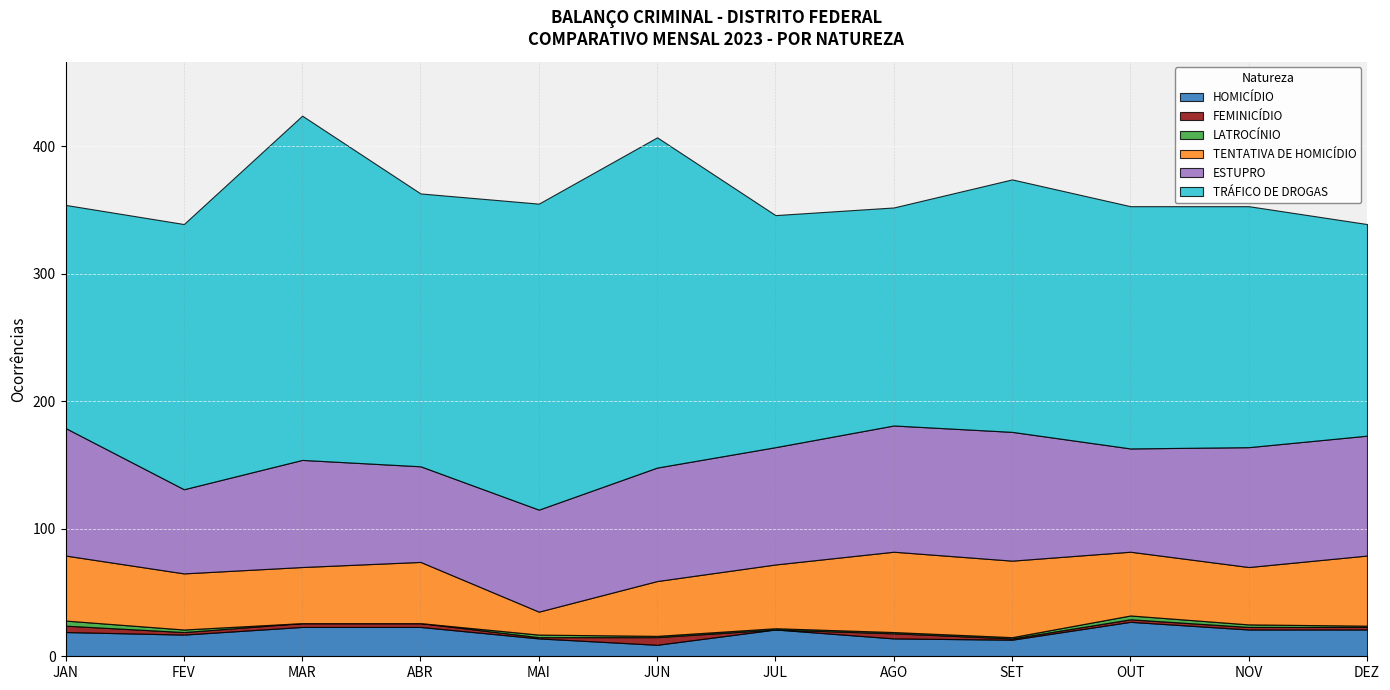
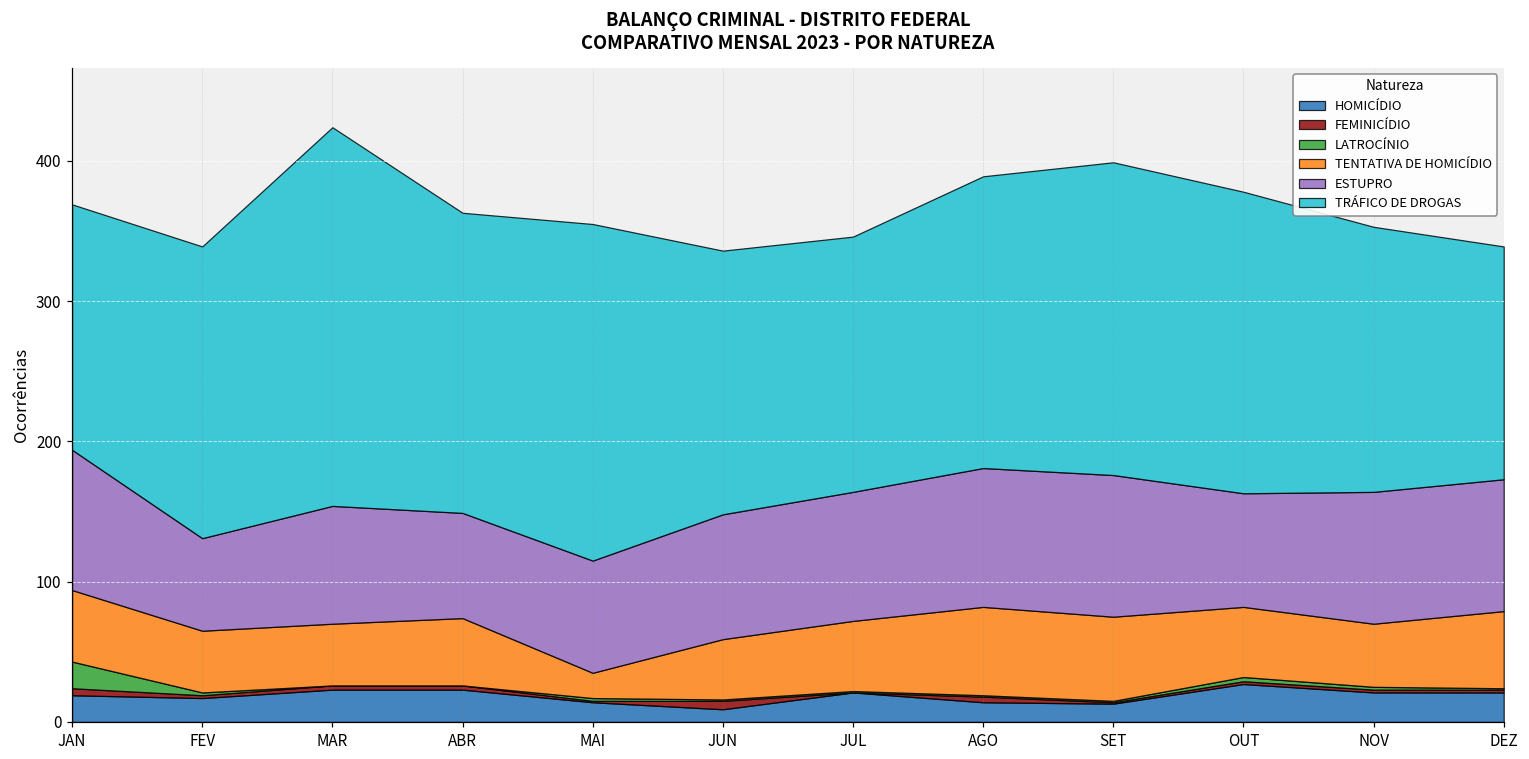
LATROCÍNIO, JAN: 4 -> 19
TRÁFICO DE DROGAS, JUN: 259 -> 188
TRÁFICO DE DROGAS, AGO: 171 -> 208
TRÁFICO DE DROGAS, SET: 198 -> 223
TRÁFICO DE DROGAS, OUT: 190 -> 215
